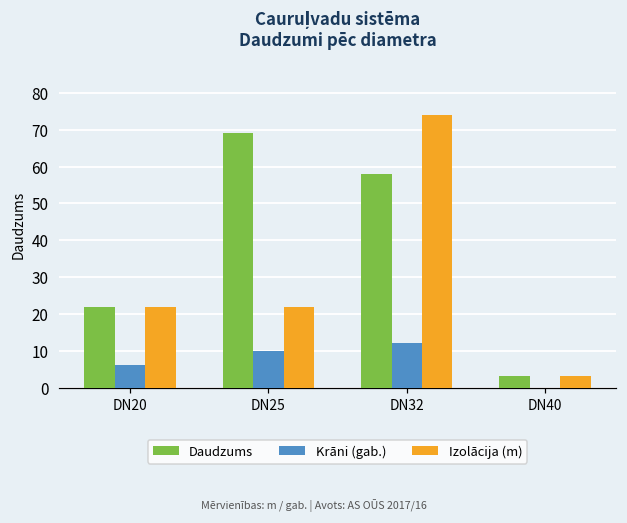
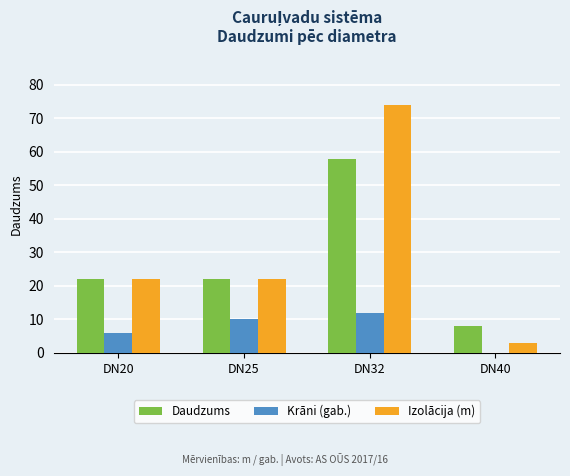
Daudzums, DN25: 69 -> 22
Daudzums, DN40: 3 -> 8
